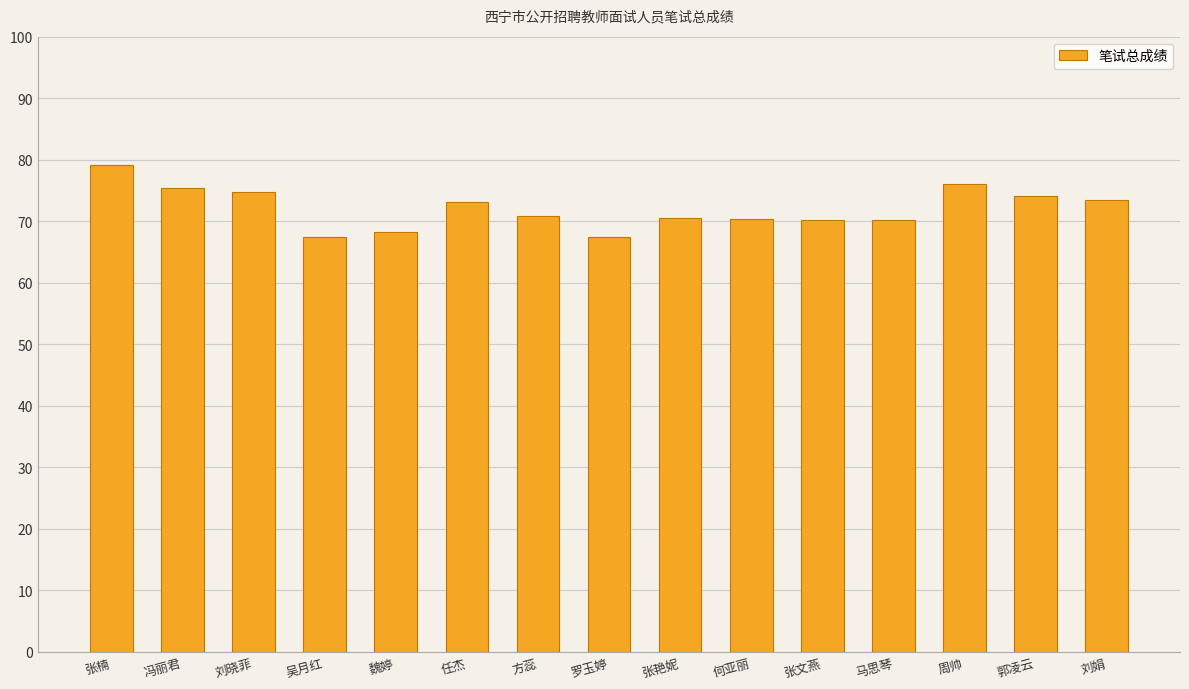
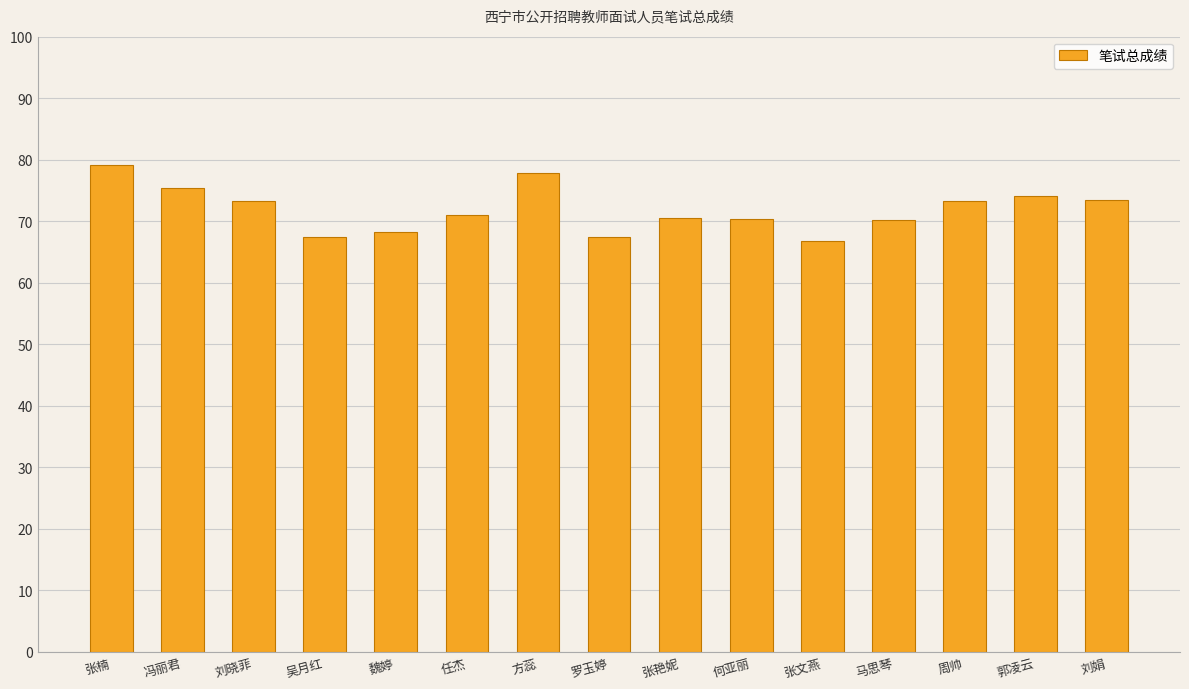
刘晓菲: 75 -> 73
任杰: 73 -> 71
方蕊: 71 -> 78
张文燕: 70 -> 67
周帅: 76 -> 73
